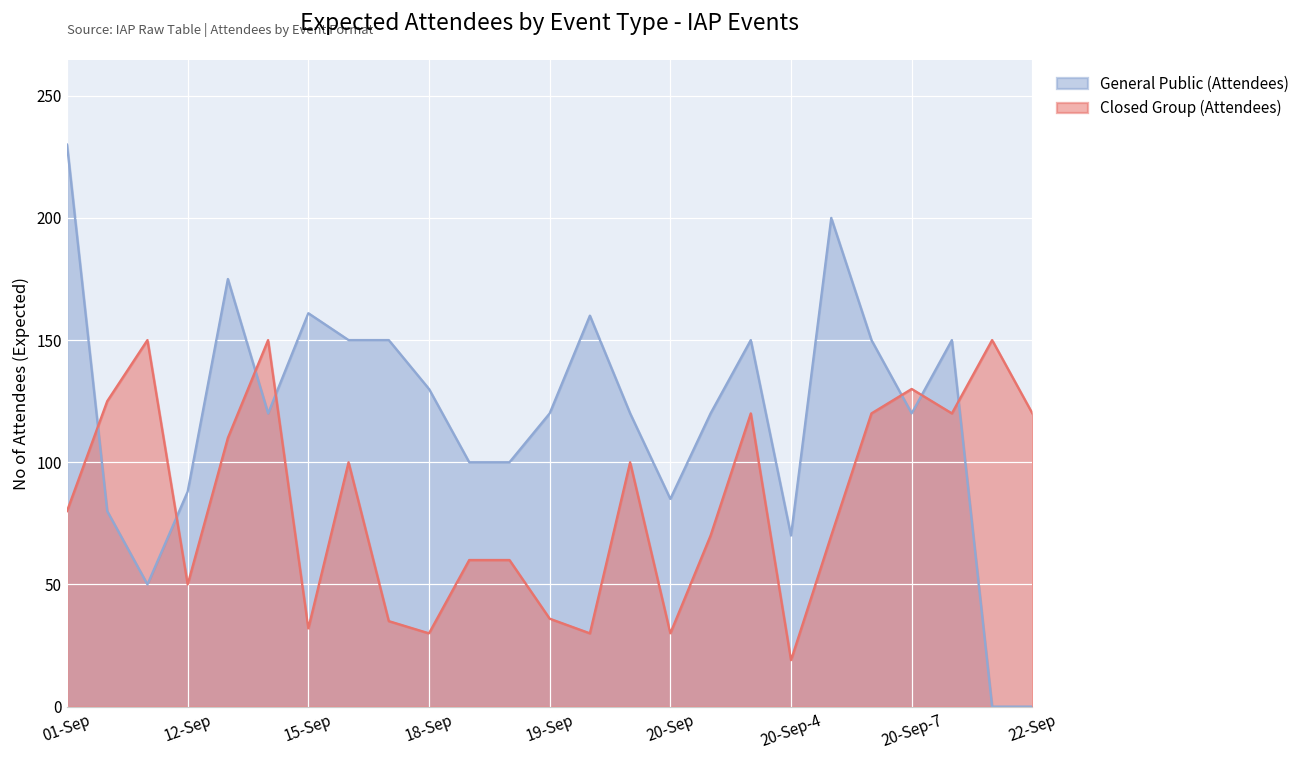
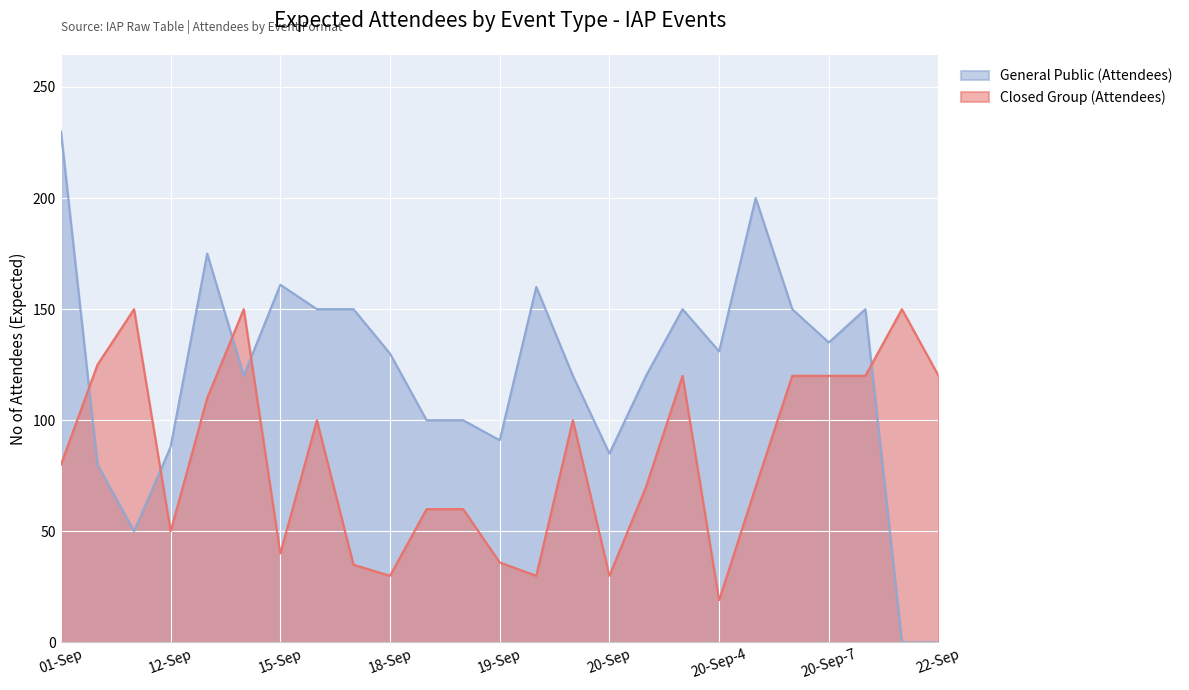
Closed Group (Attendees), 15-Sep: 32 -> 40
General Public (Attendees), 19-Sep: 120 -> 91
General Public (Attendees), 20-Sep-4: 70 -> 131
General Public (Attendees), 20-Sep-7: 120 -> 135
Closed Group (Attendees), 20-Sep-7: 130 -> 120
